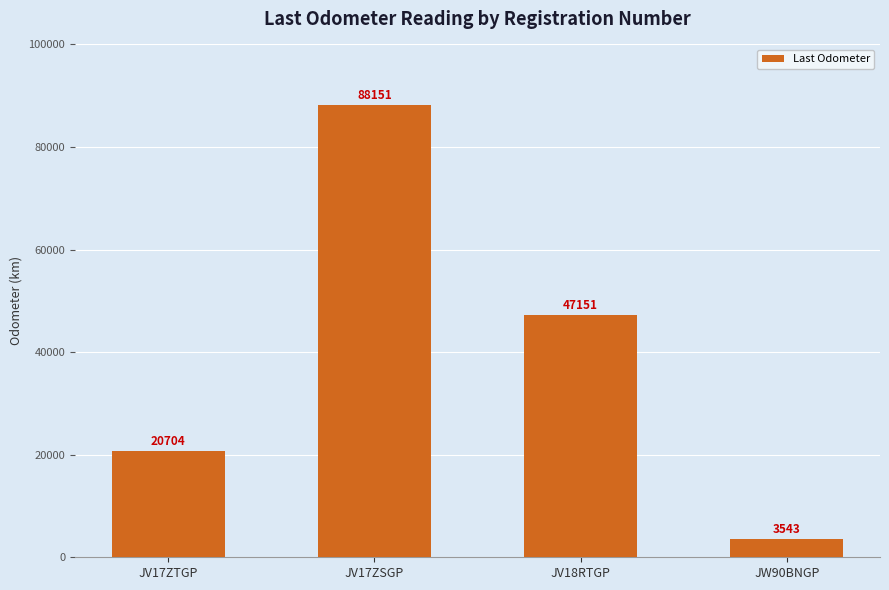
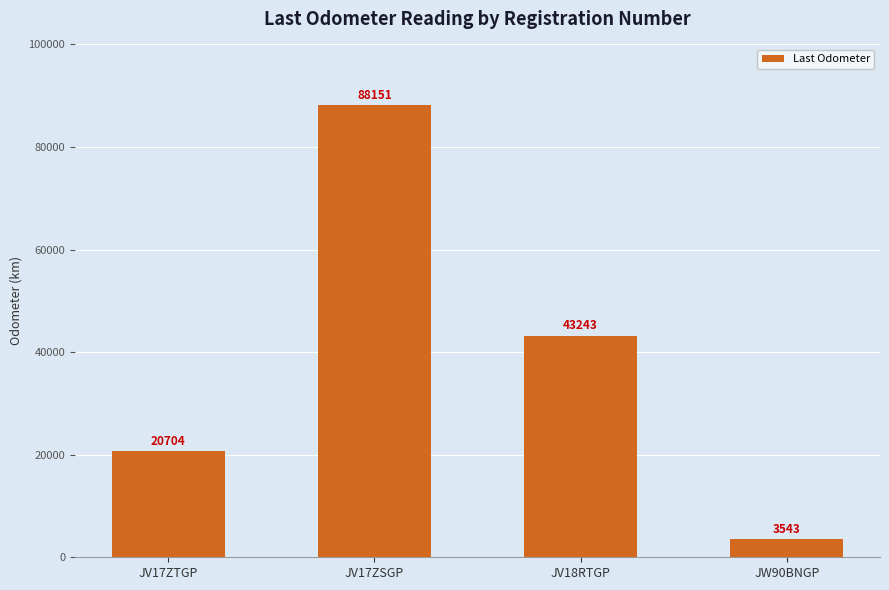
JV18RTGP: 47151 -> 43243
